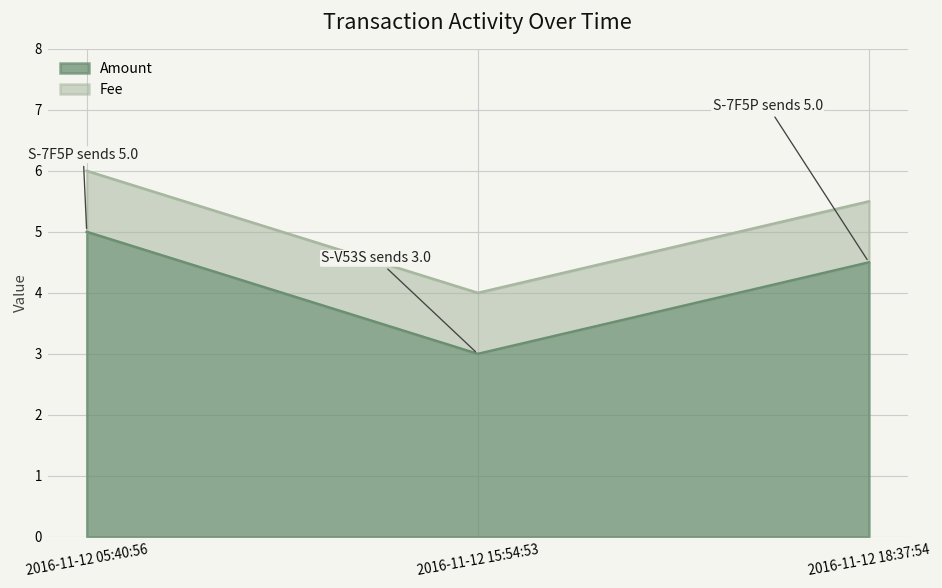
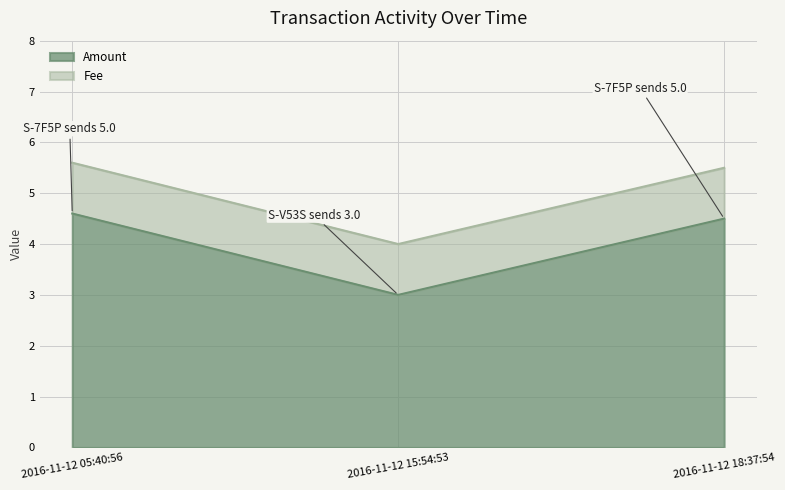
Amount, 2016-11-12 05:40:56: 5.0 -> 4.6
